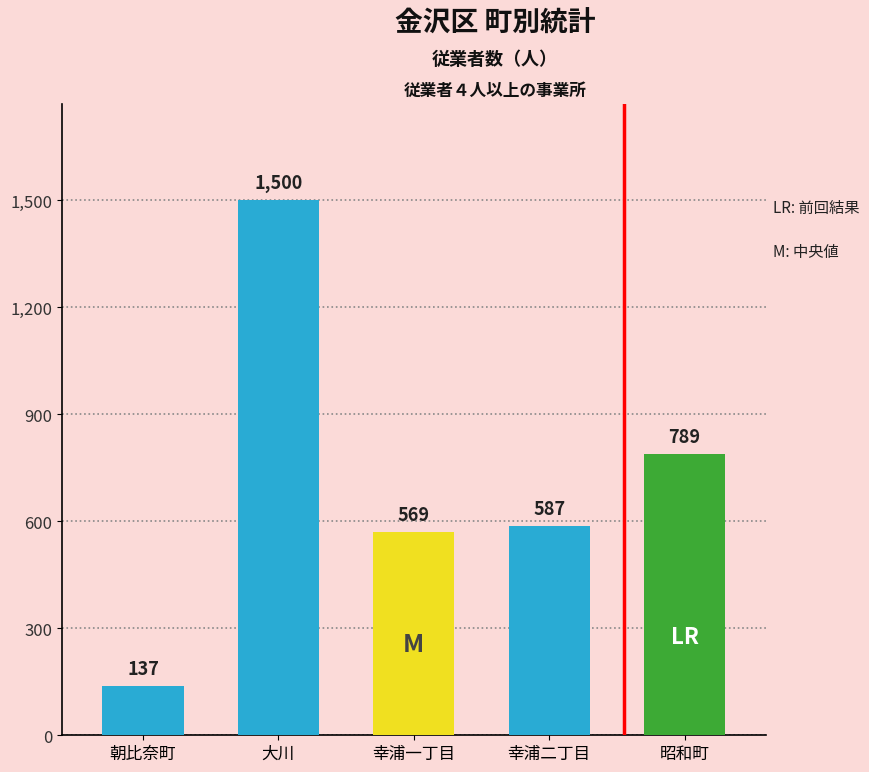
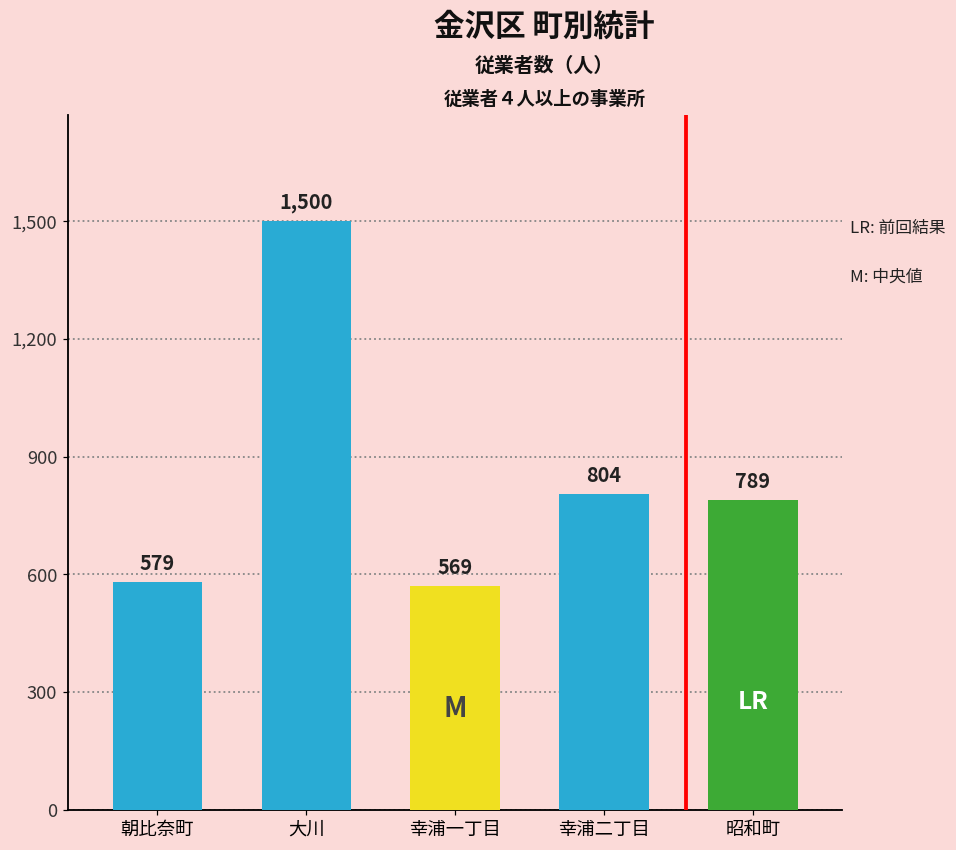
朝比奈町: 137 -> 579
幸浦二丁目: 587 -> 804
